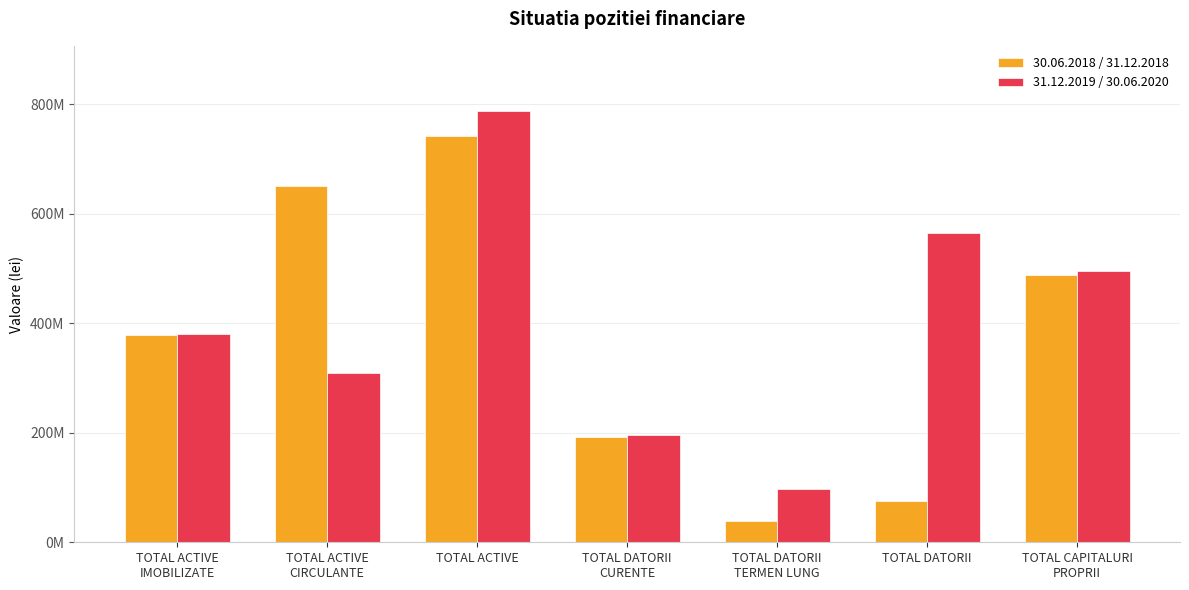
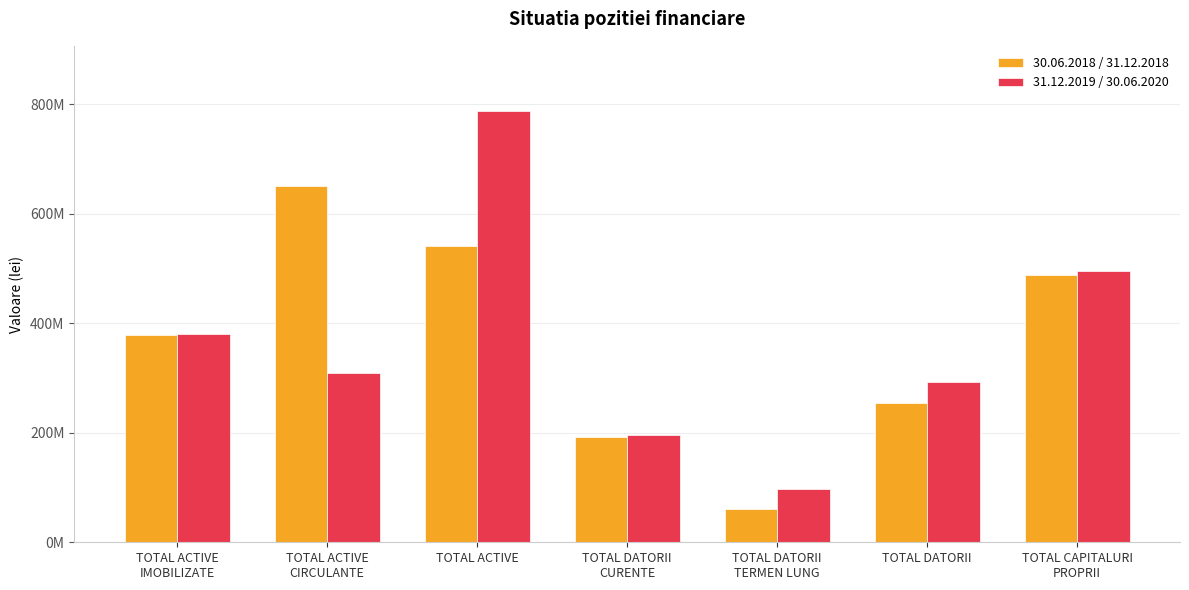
30.06.2018 / 31.12.2018, TOTAL ACTIVE: 740000000 -> 540000000
30.06.2018 / 31.12.2018, TOTAL DATORII TERMEN LUNG: 40000000 -> 60000000
30.06.2018 / 31.12.2018, TOTAL DATORII: 80000000 -> 250000000
31.12.2019 / 30.06.2020, TOTAL DATORII: 570000000 -> 290000000
